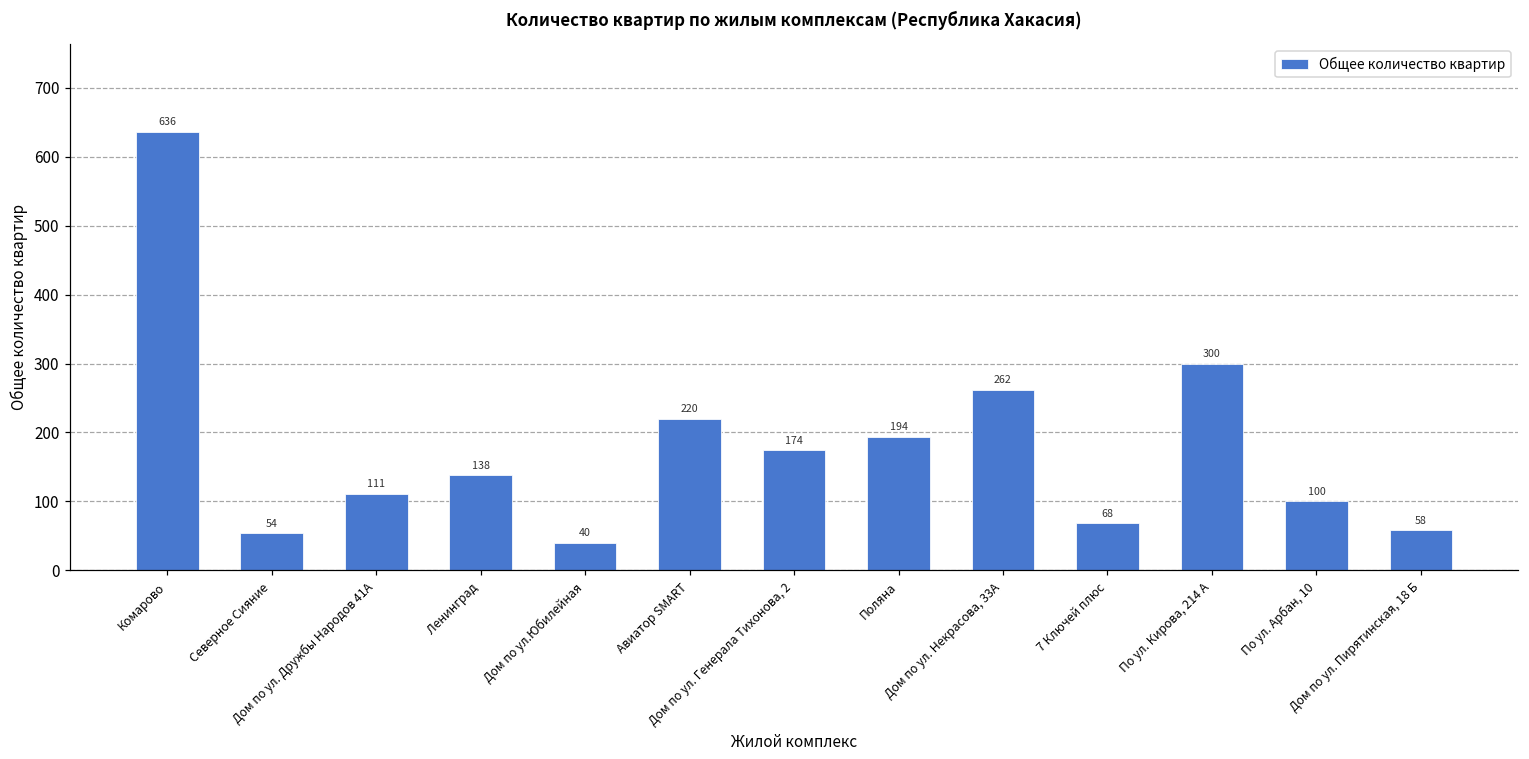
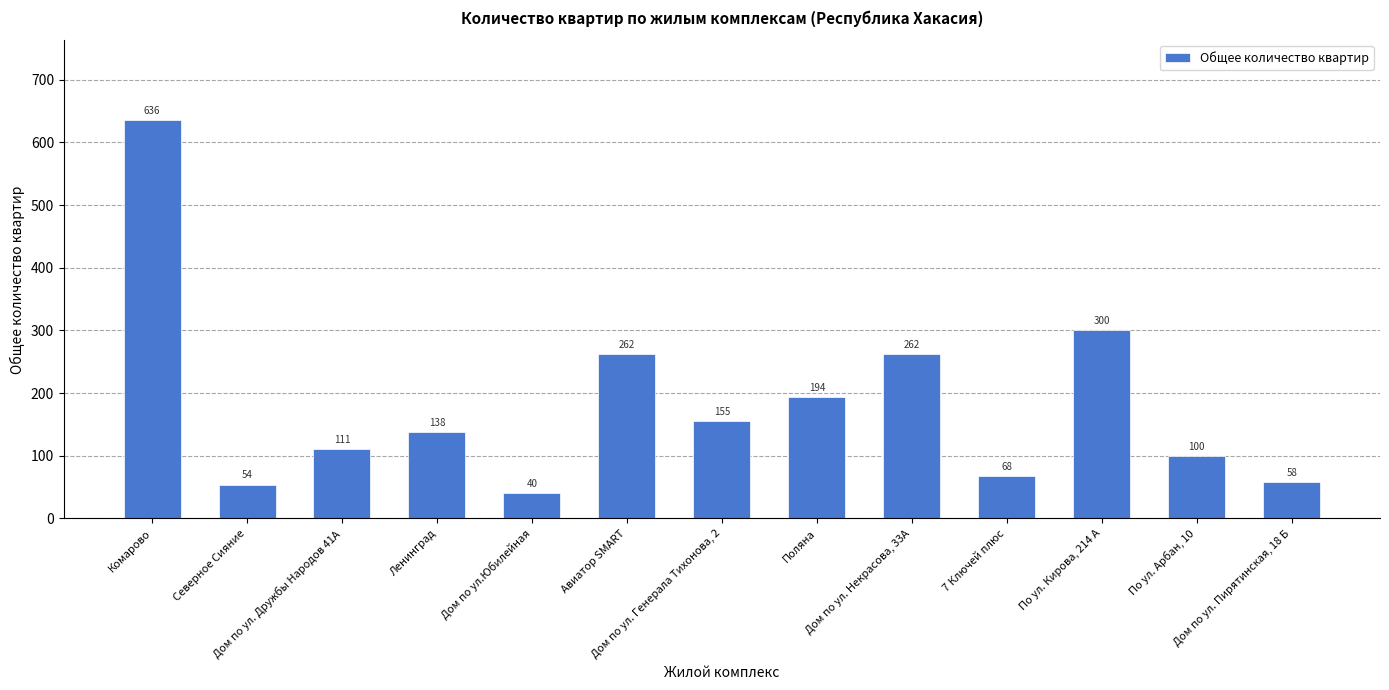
Авиатор SMART: 220 -> 262
Дом по ул. Генерала Тихонова, 2: 174 -> 155
